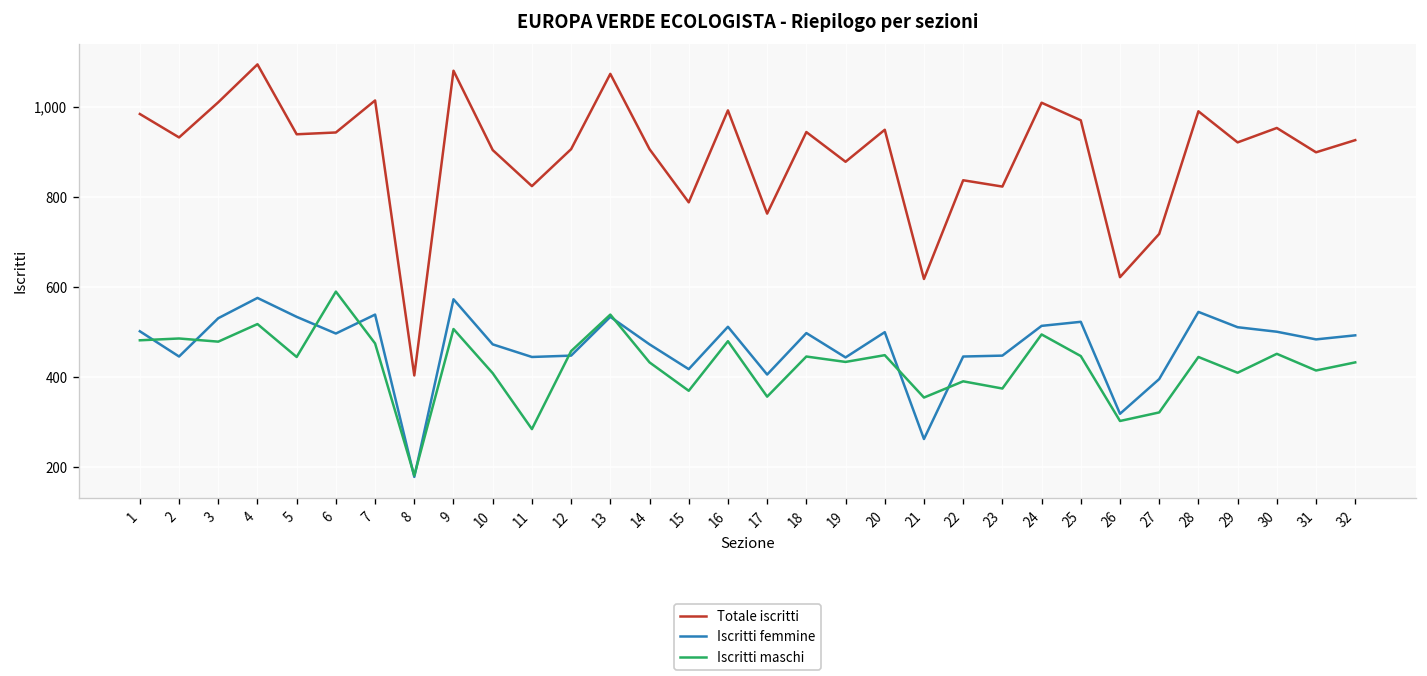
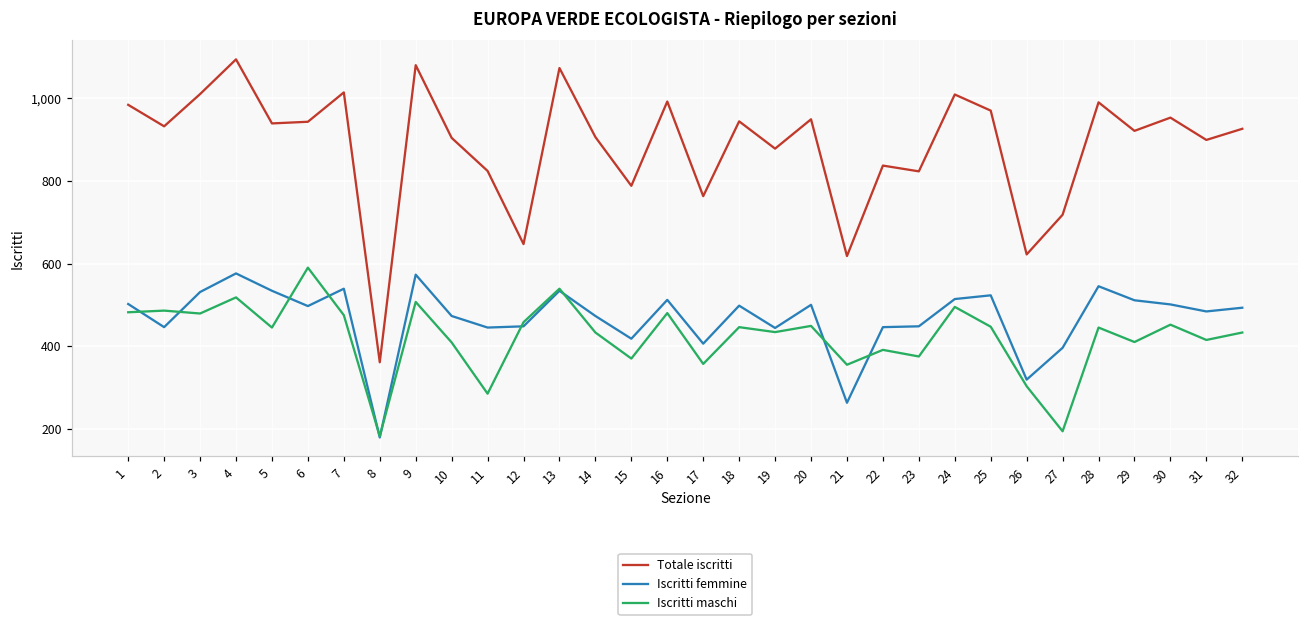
Totale iscritti, 8: 400 -> 360
Totale iscritti, 12: 910 -> 650
Iscritti maschi, 27: 320 -> 190
